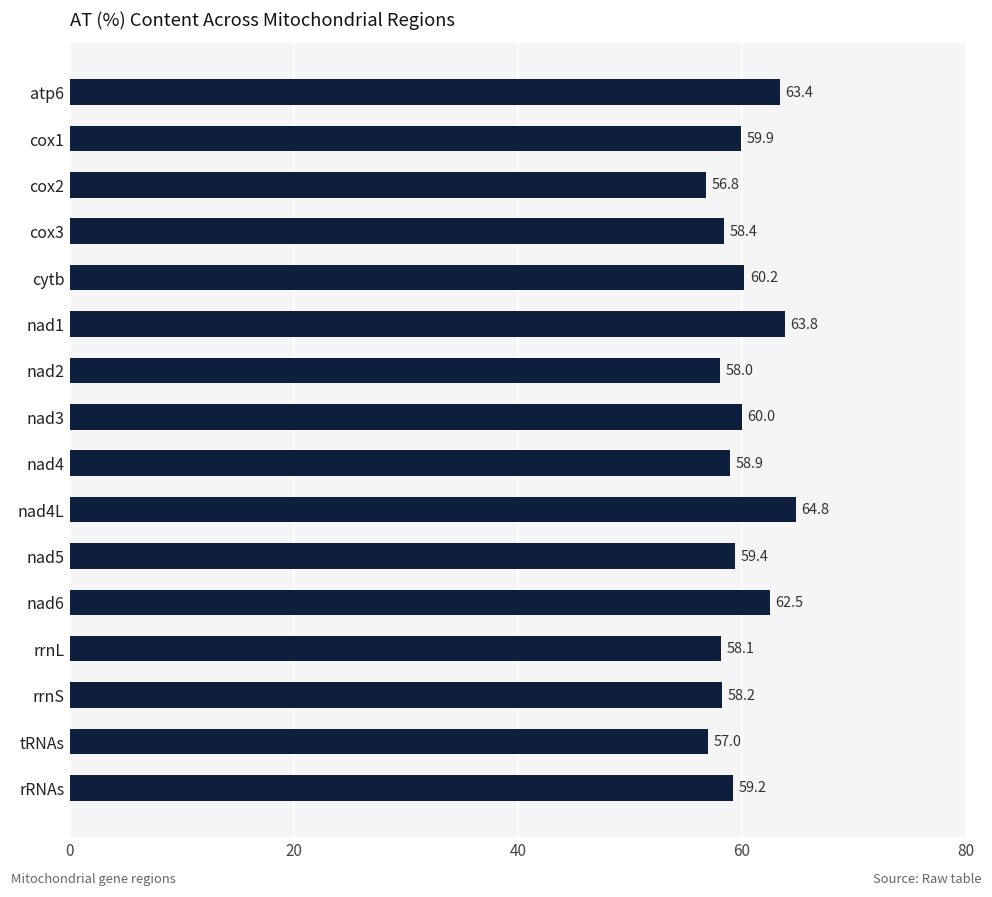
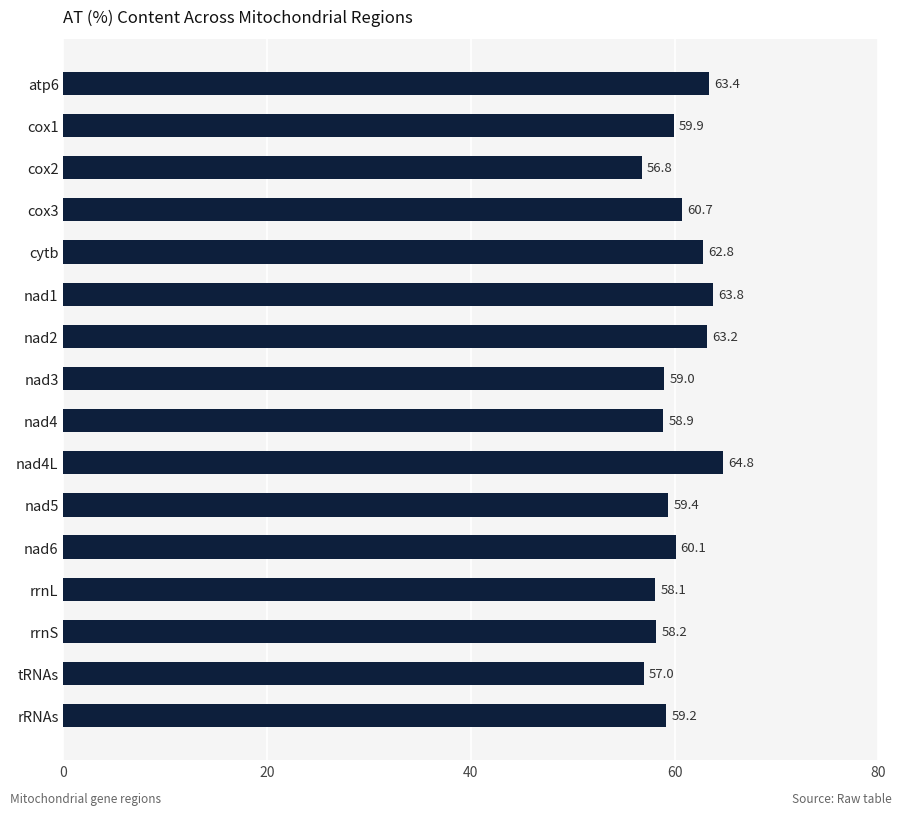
cox3: 58.4 -> 60.7
cytb: 60.2 -> 62.8
nad2: 58.0 -> 63.2
nad3: 60.0 -> 59.0
nad6: 62.5 -> 60.1
